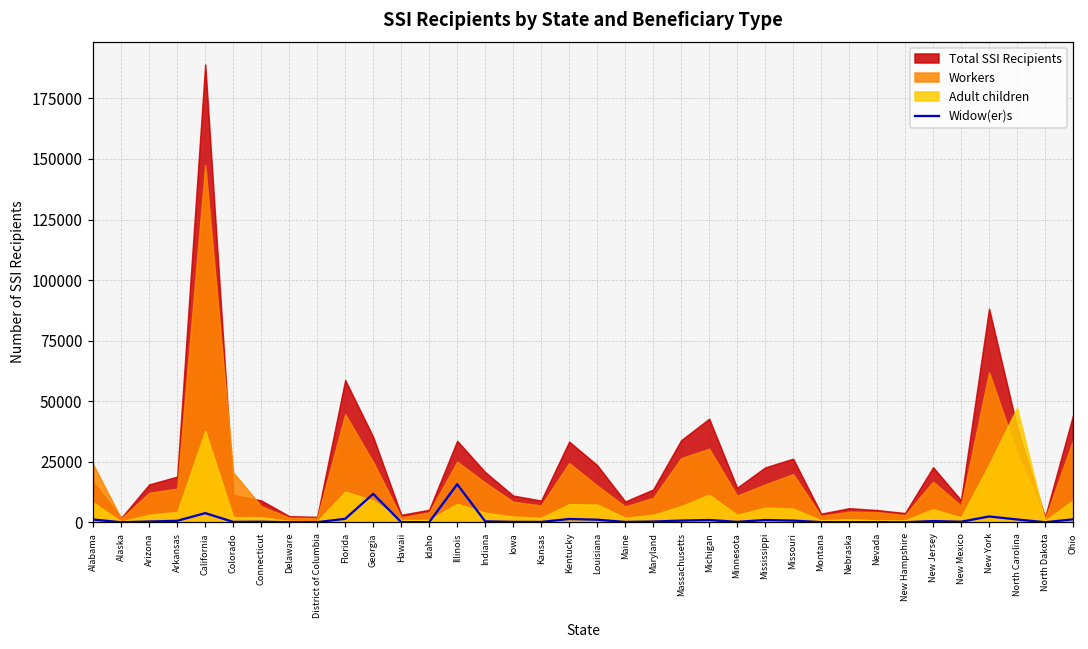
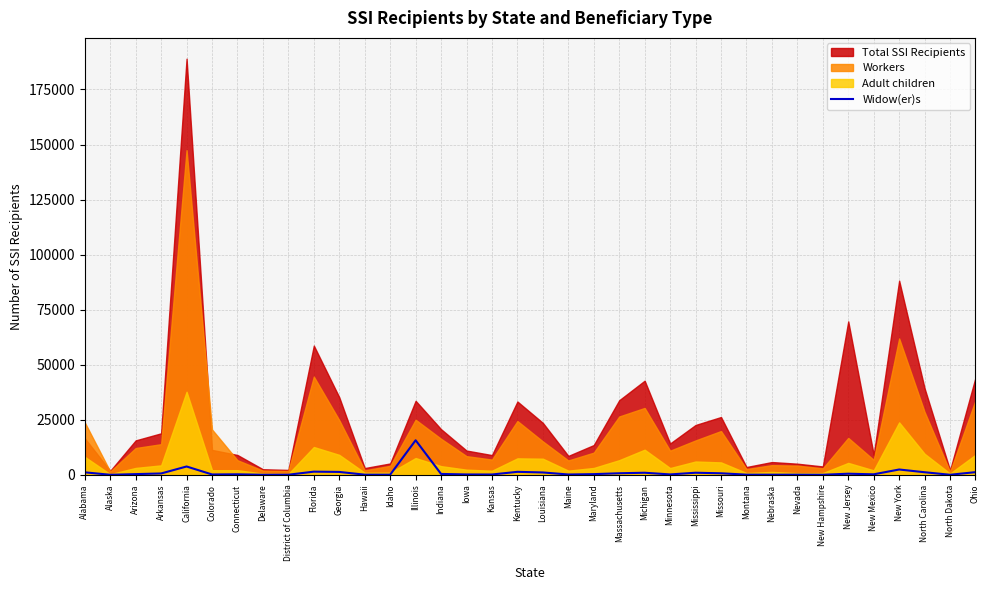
Widow(er)s, Georgia: 12000 -> 1000
Total SSI Recipients, New Jersey: 23000 -> 70000
Adult children, North Carolina: 47000 -> 10000
